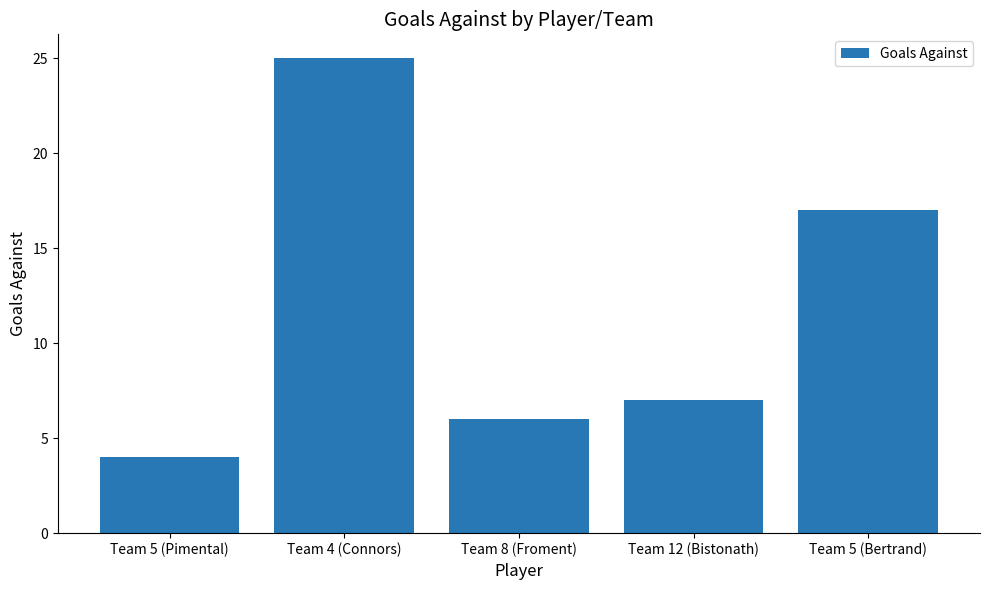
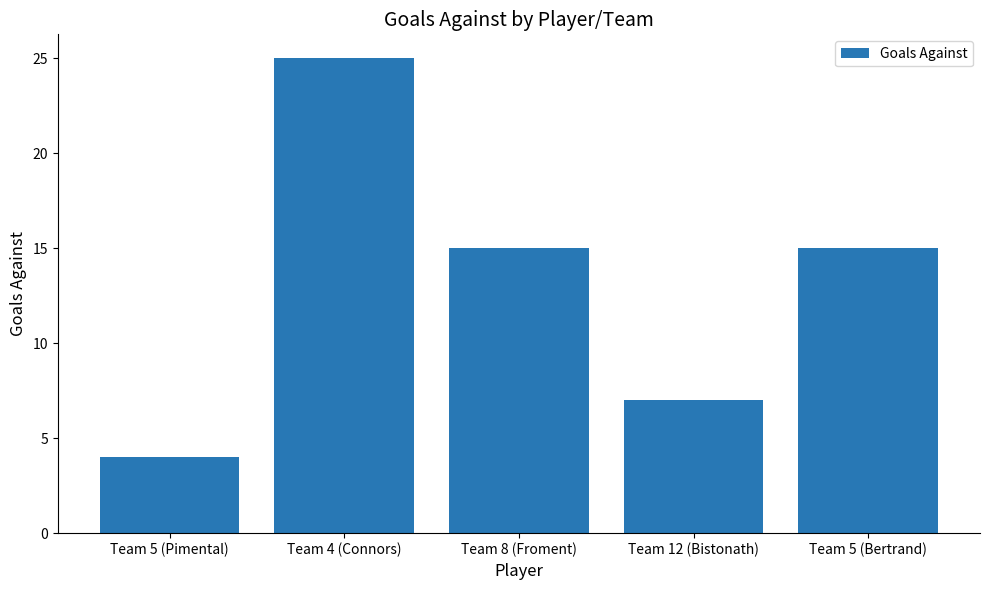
Team 8 (Froment): 6 -> 15
Team 5 (Bertrand): 17 -> 15
